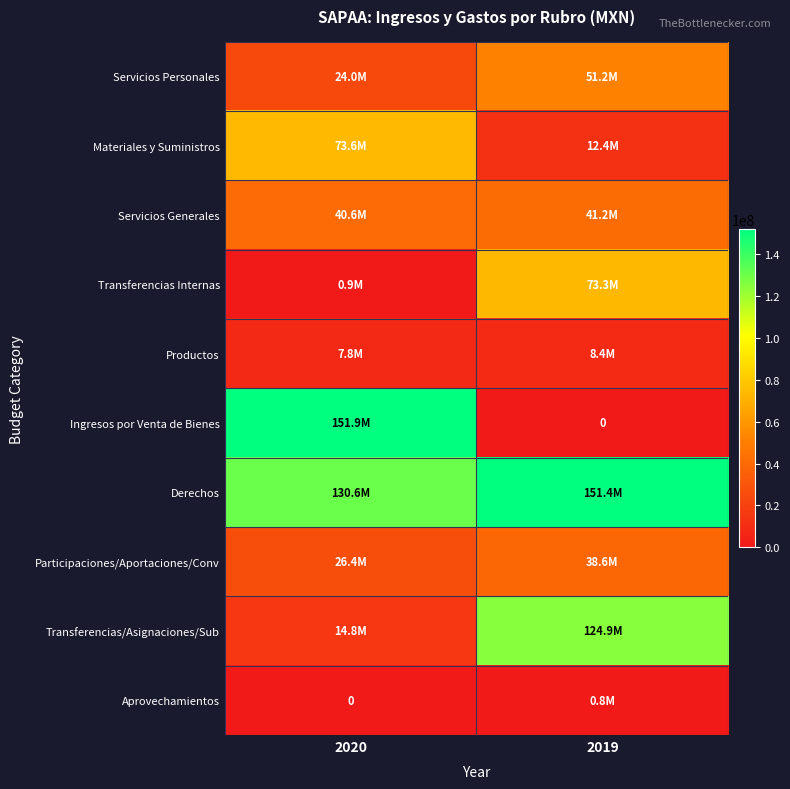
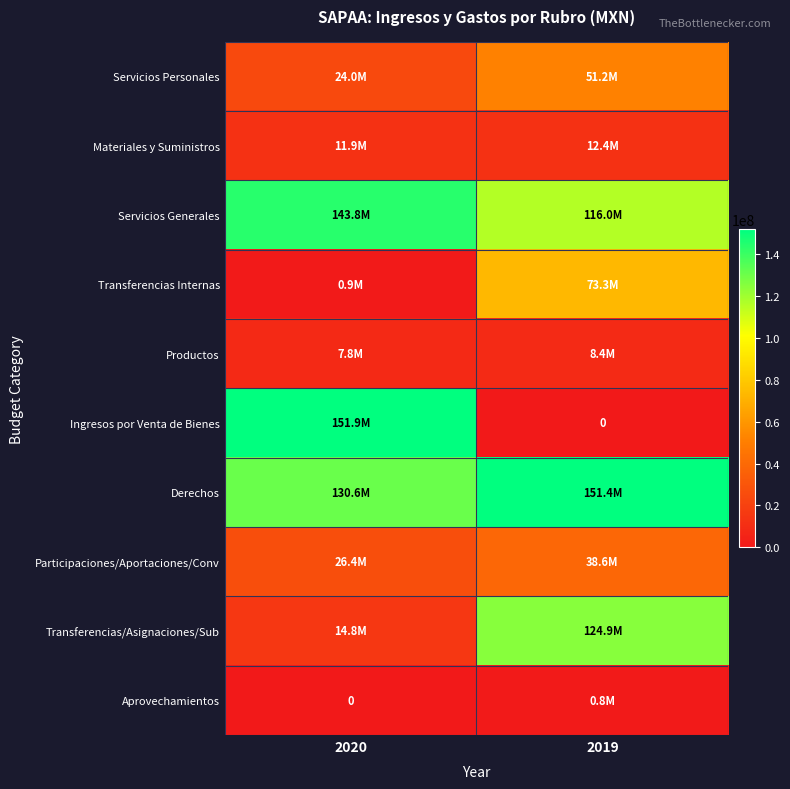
Materiales y Suministros, 2020: 73.6M -> 11.9M
Servicios Generales, 2020: 40.6M -> 143.8M
Servicios Generales, 2019: 41.2M -> 116.0M
